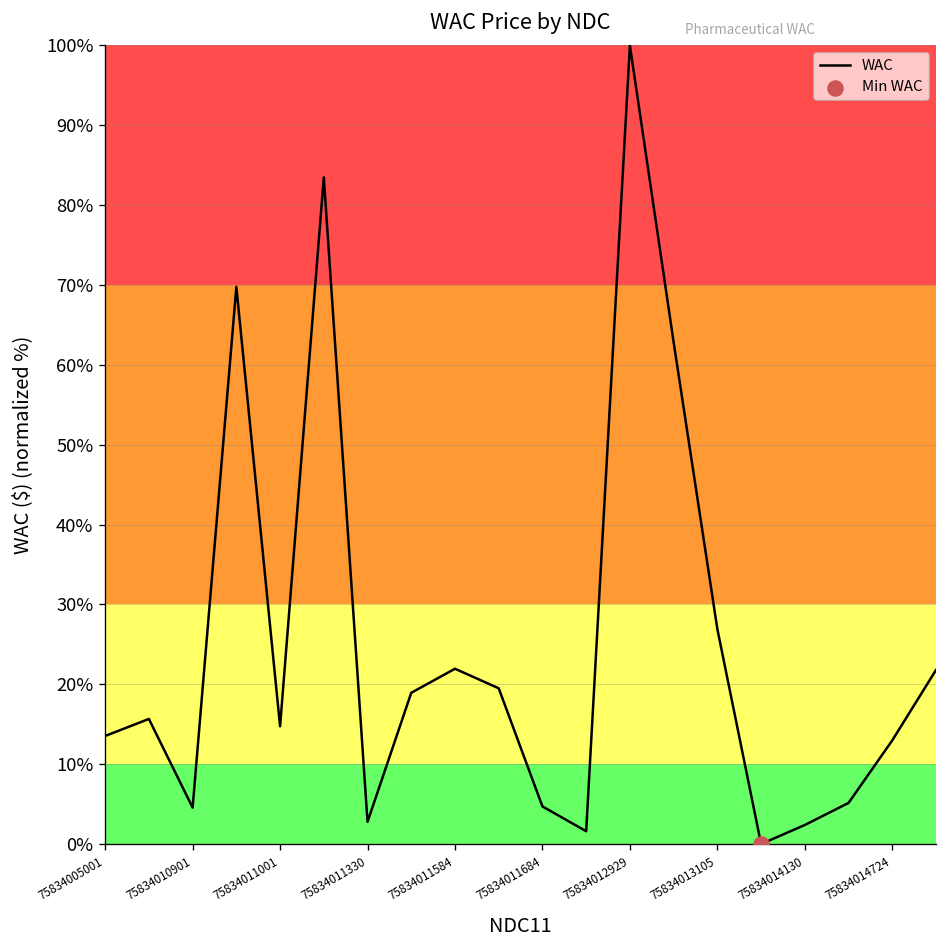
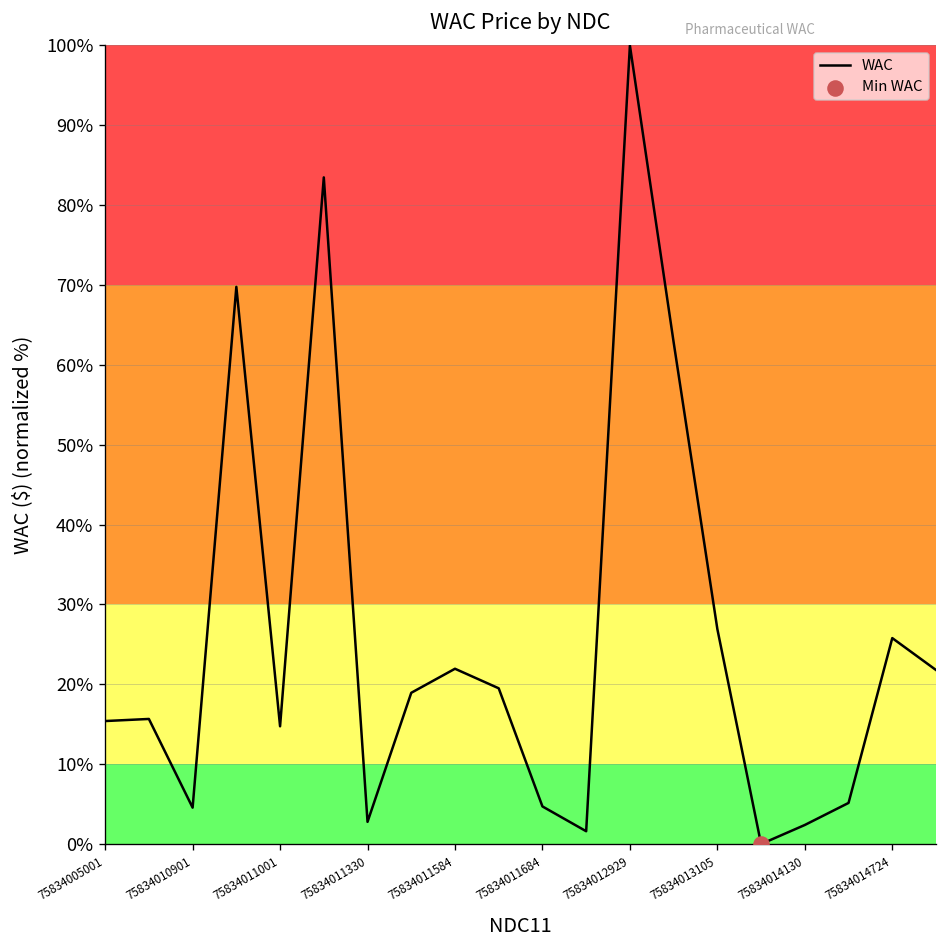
WAC, 75834005001: 14% -> 15%
WAC, 75834014724: 13% -> 26%
